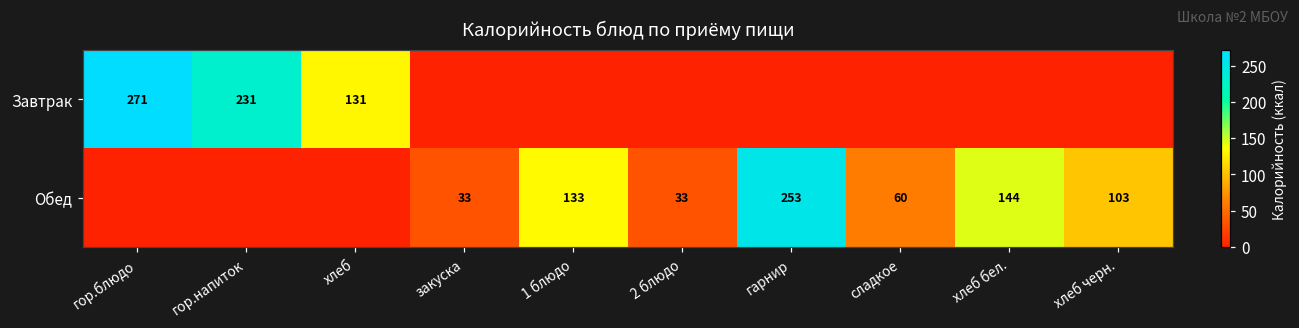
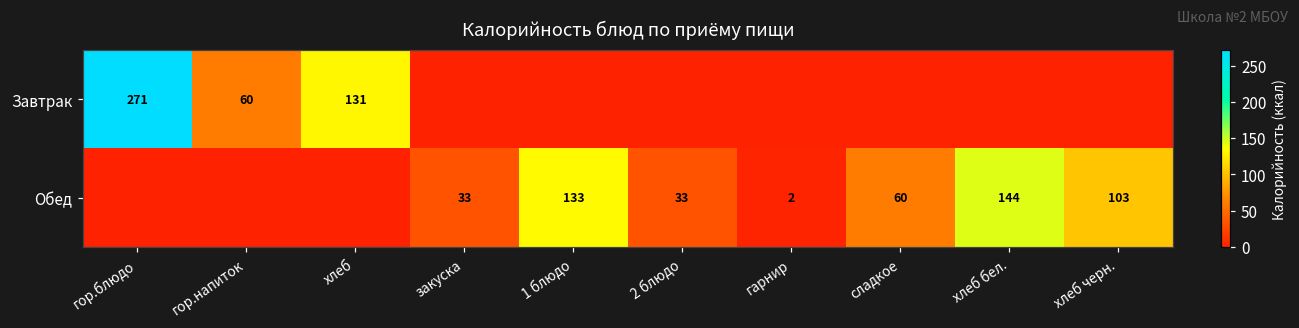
Завтрак, гор.напиток: 231 -> 60
Обед, гарнир: 253 -> 2
